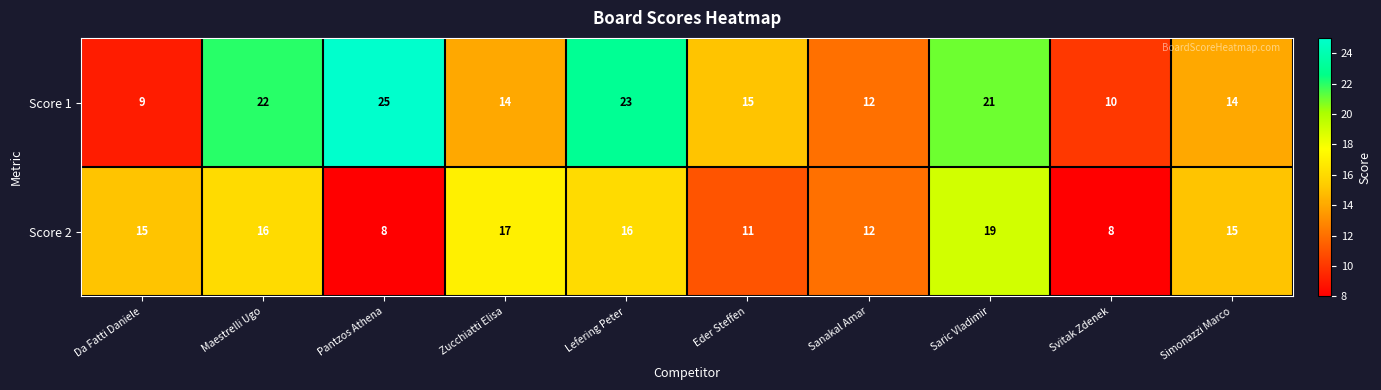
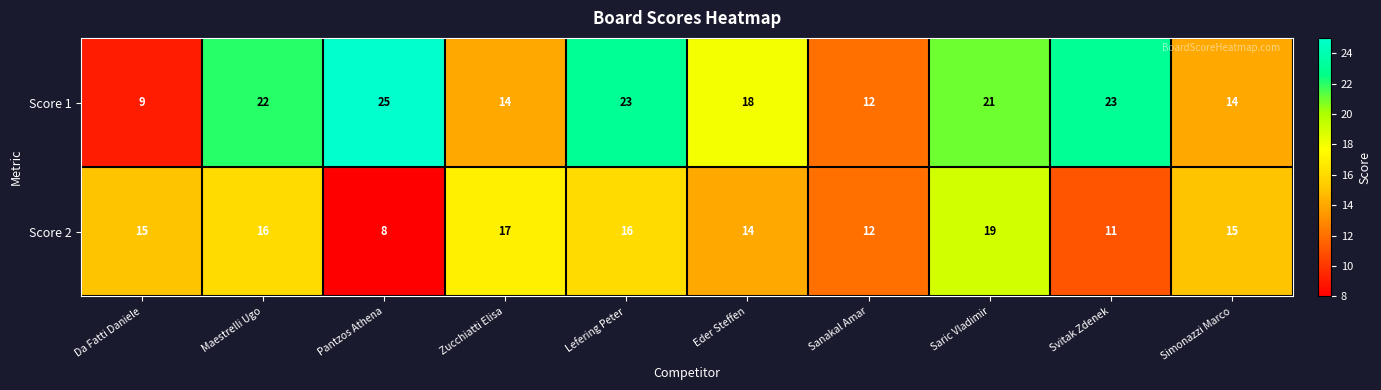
Score 1, Eder Steffen: 15 -> 18
Score 1, Svitak Zdenek: 10 -> 23
Score 2, Eder Steffen: 11 -> 14
Score 2, Svitak Zdenek: 8 -> 11
